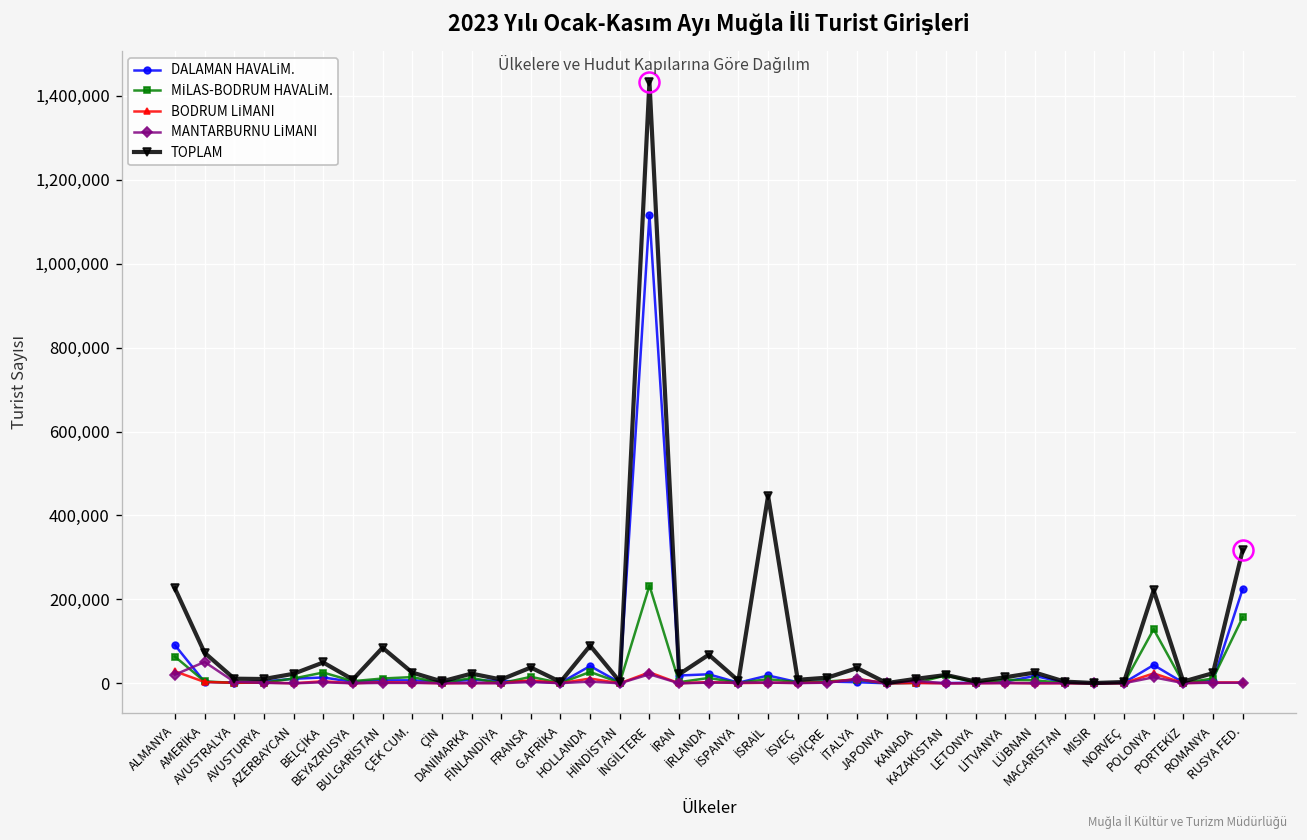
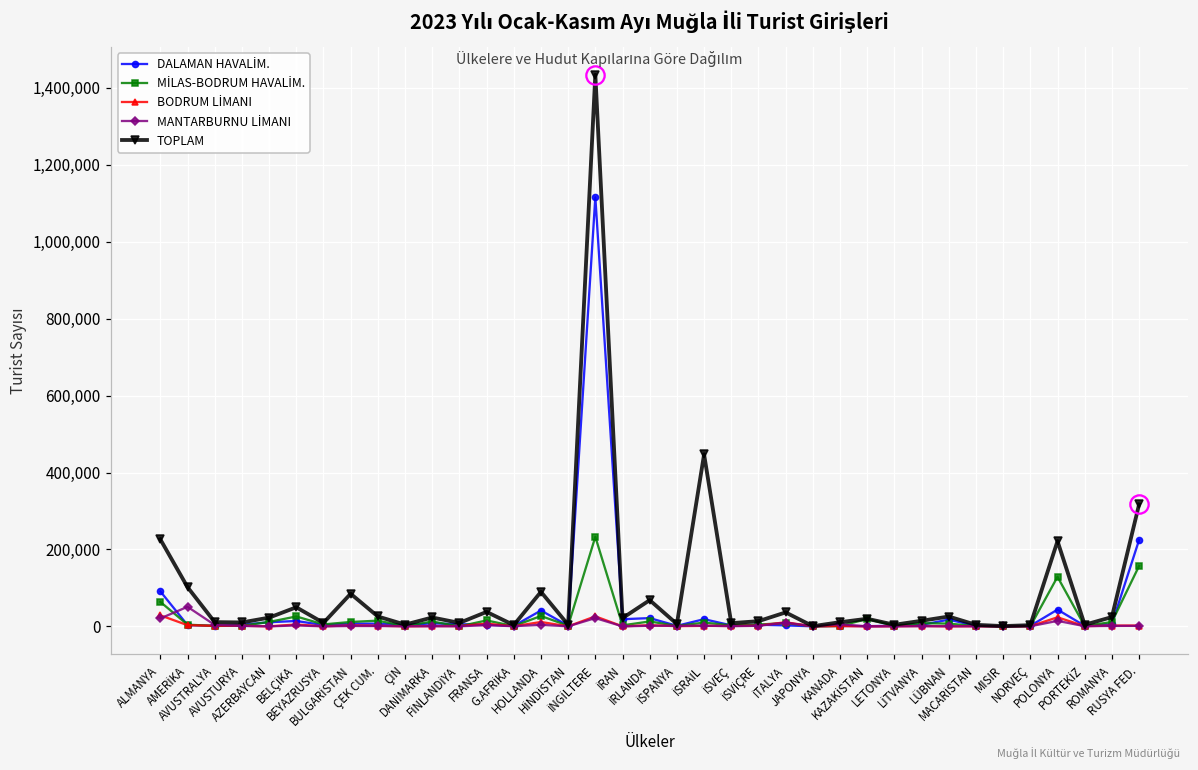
TOPLAM, AMERİKA: 70,000 -> 100,000
